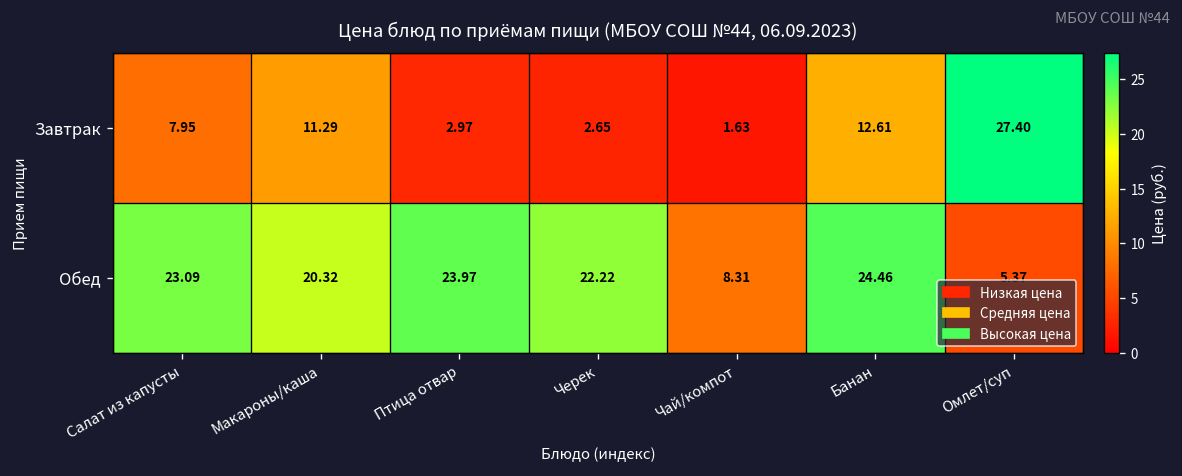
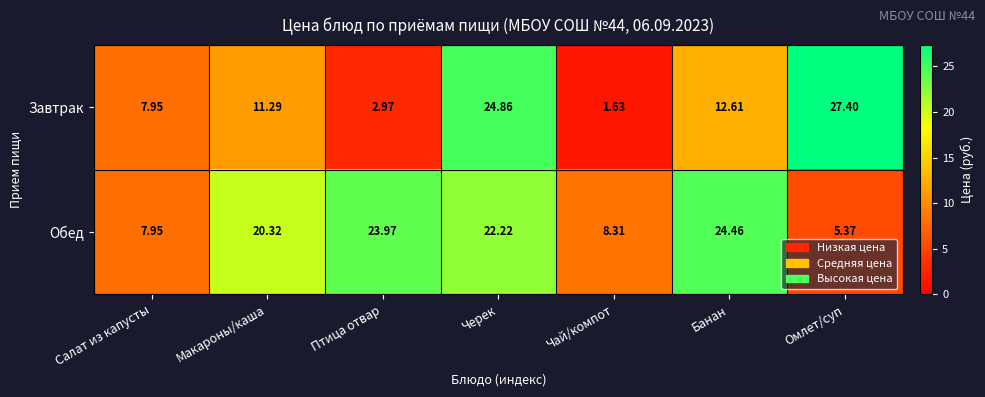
Завтрак, Черек: 2.65 -> 24.86
Обед, Салат из капусты: 23.09 -> 7.95
